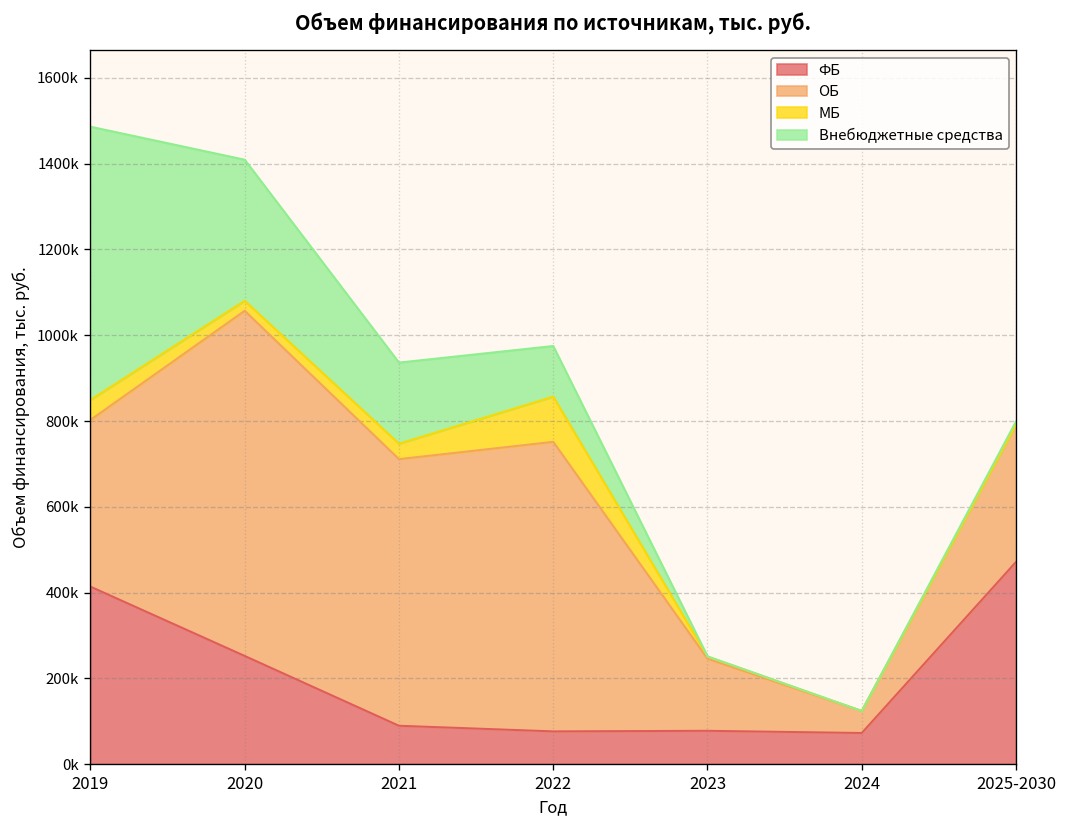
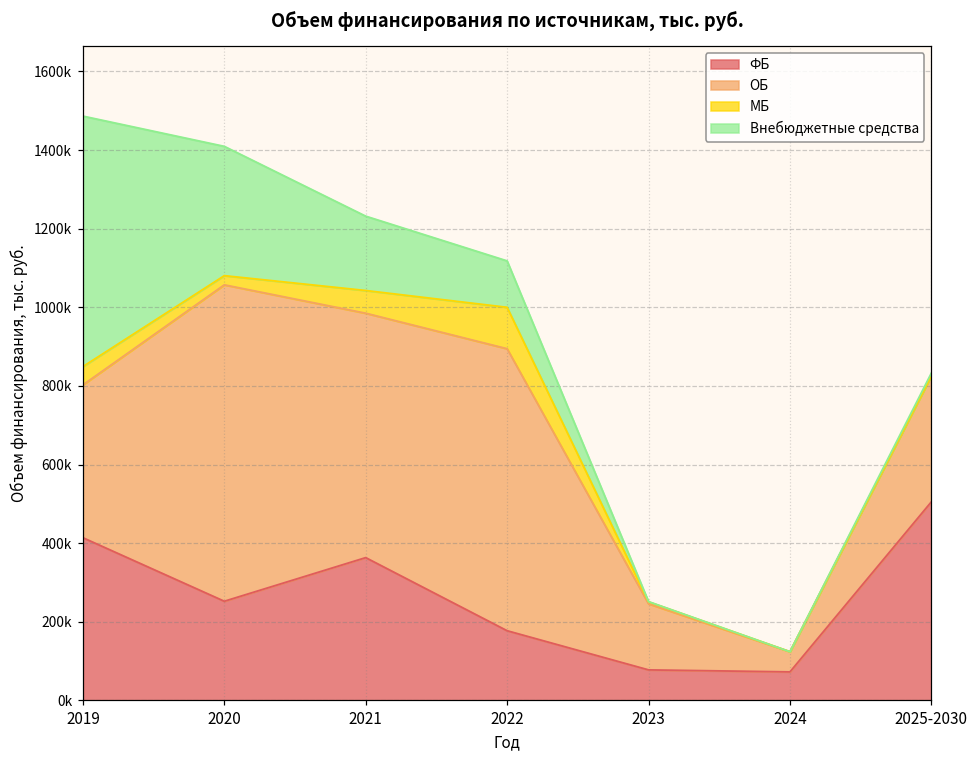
ФБ, 2021: 90000 -> 360000
МБ, 2021: 40000 -> 60000
ФБ, 2022: 80000 -> 180000
ОБ, 2022: 680000 -> 720000
ФБ, 2025-2030: 470000 -> 510000
